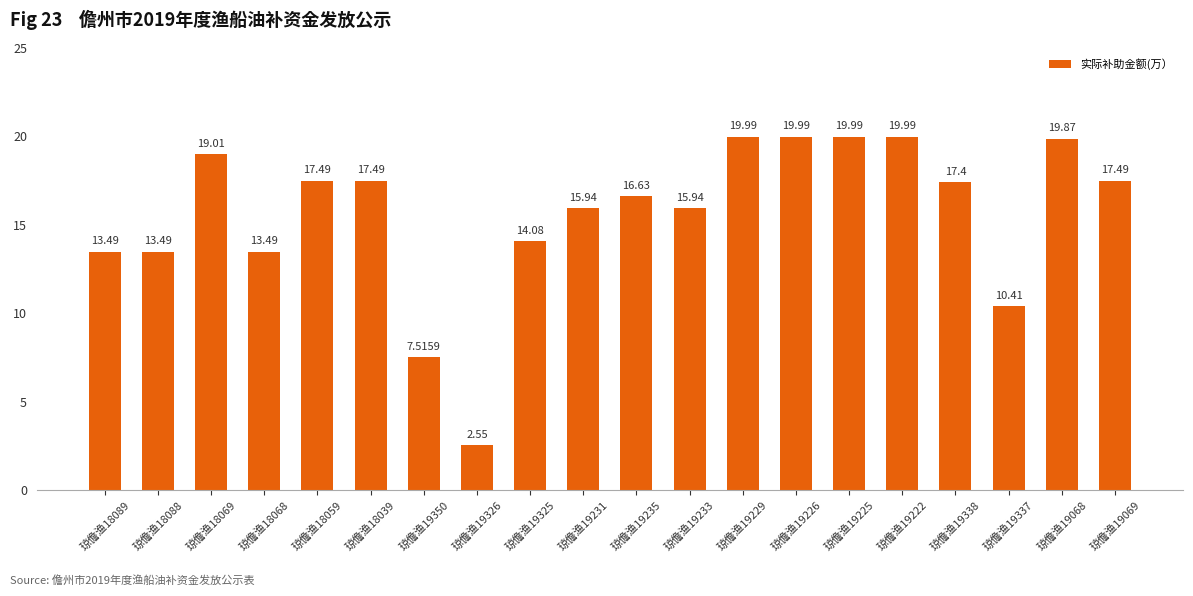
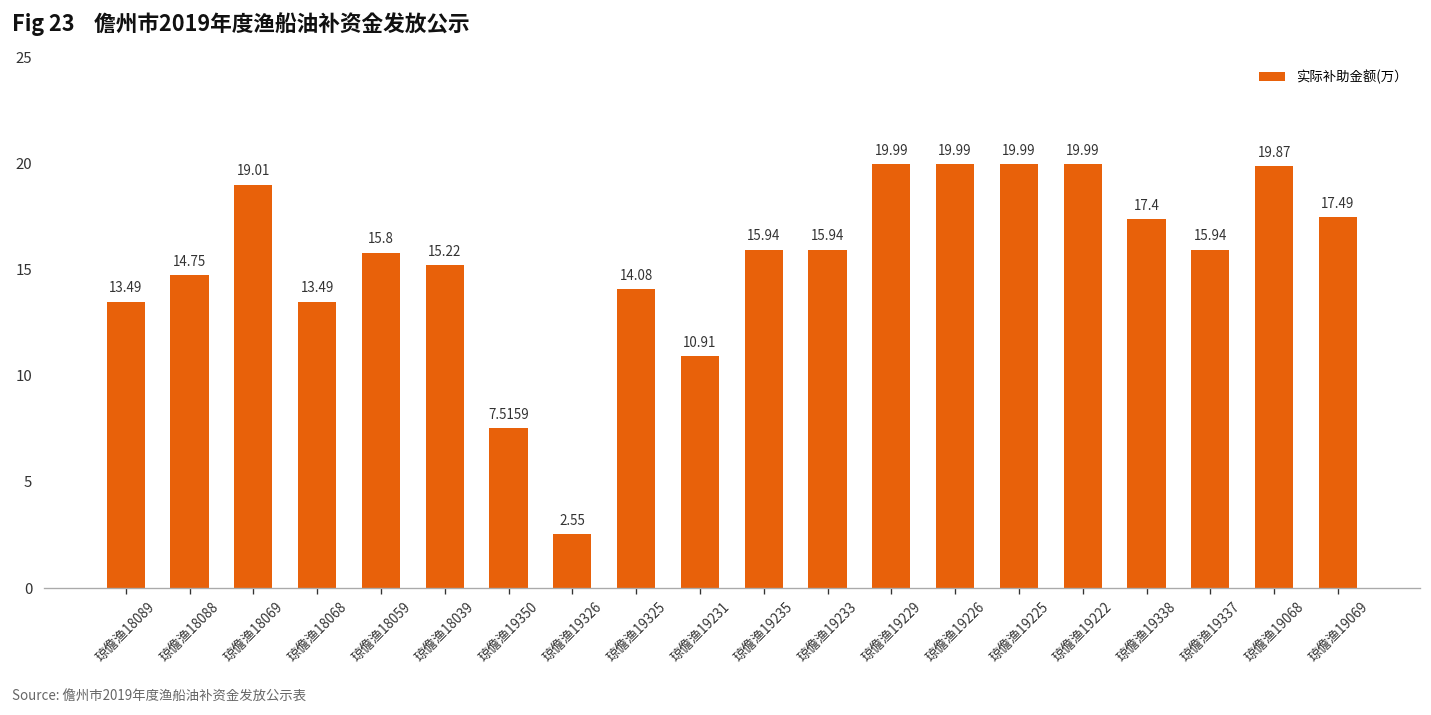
琼儋渔18088: 13.49 -> 14.75
琼儋渔18059: 17.49 -> 15.8
琼儋渔18039: 17.49 -> 15.22
琼儋渔19231: 15.94 -> 10.91
琼儋渔19235: 16.63 -> 15.94
琼儋渔19337: 10.41 -> 15.94
